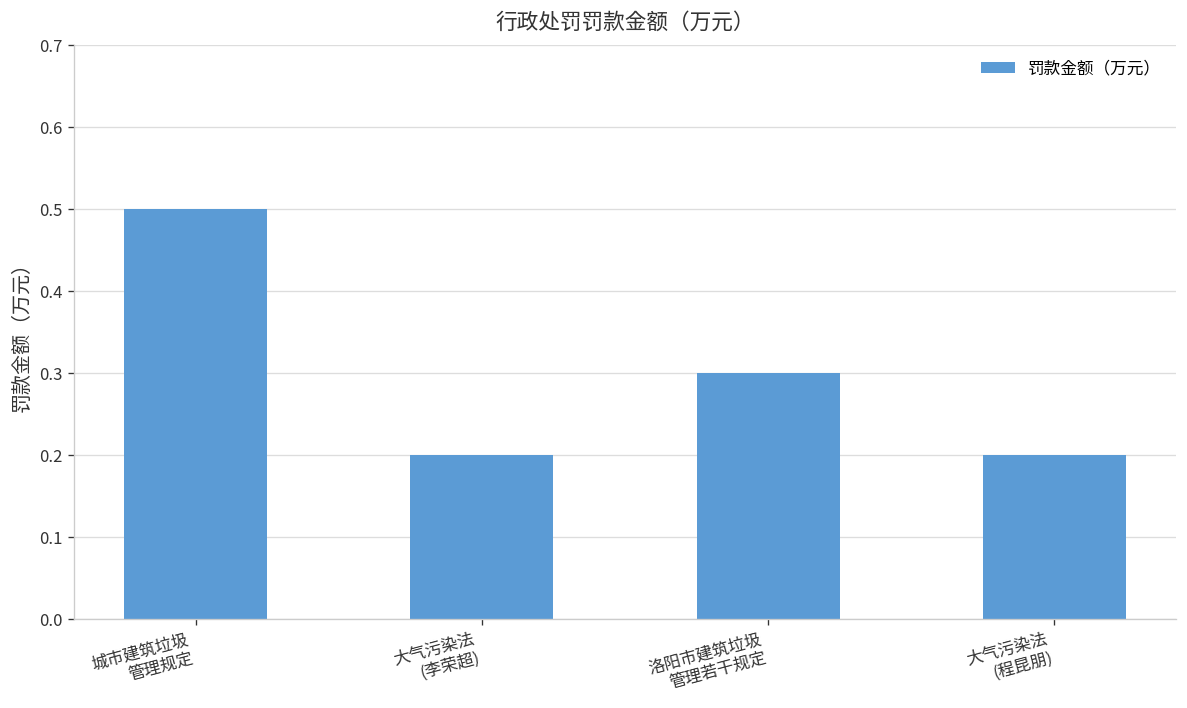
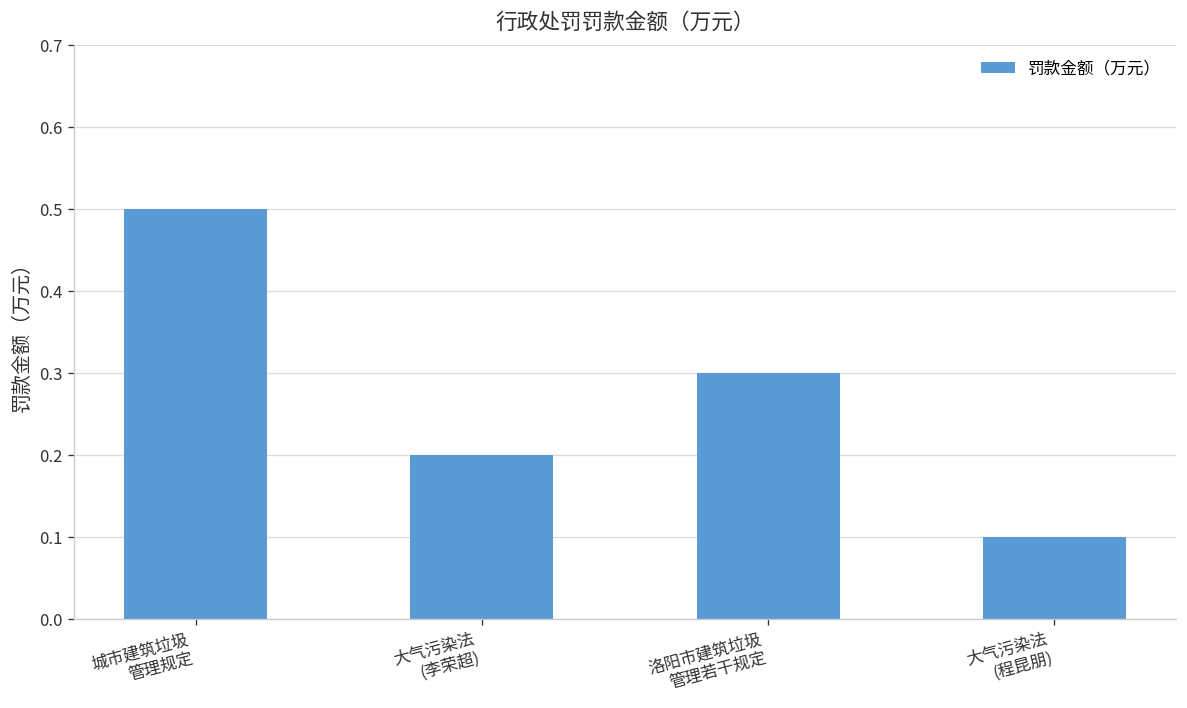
大气污染法 (程昆朋): 0.2 -> 0.1
